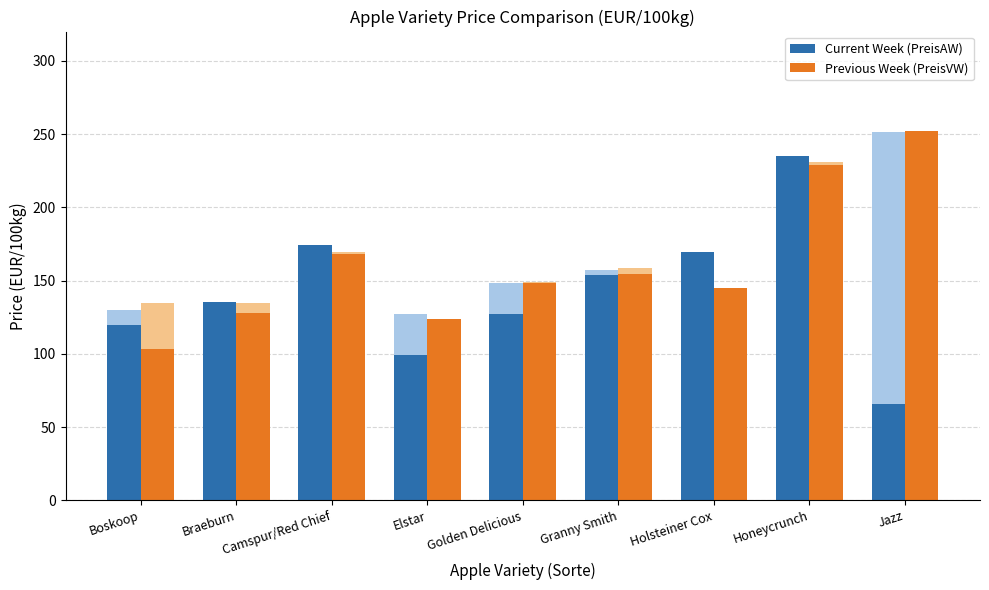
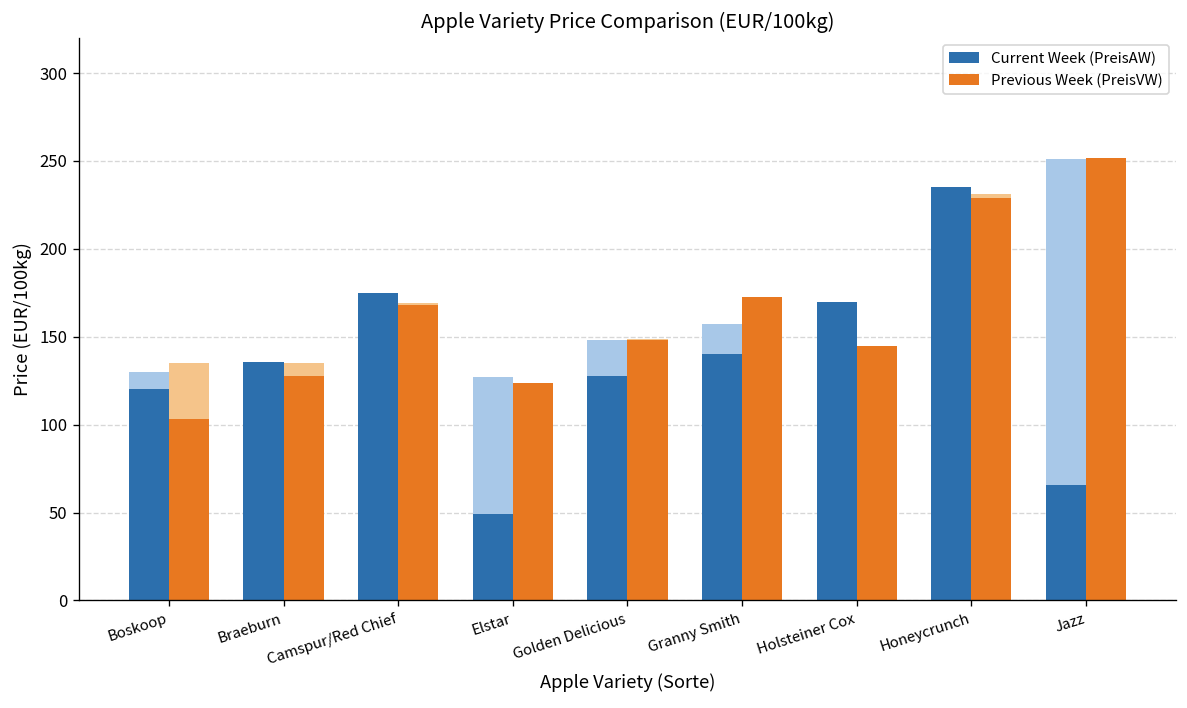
Current Week (PreisAW), Elstar: 99 -> 49
Current Week (PreisAW), Granny Smith: 154 -> 140
Previous Week (PreisVW), Granny Smith: 154 -> 173
